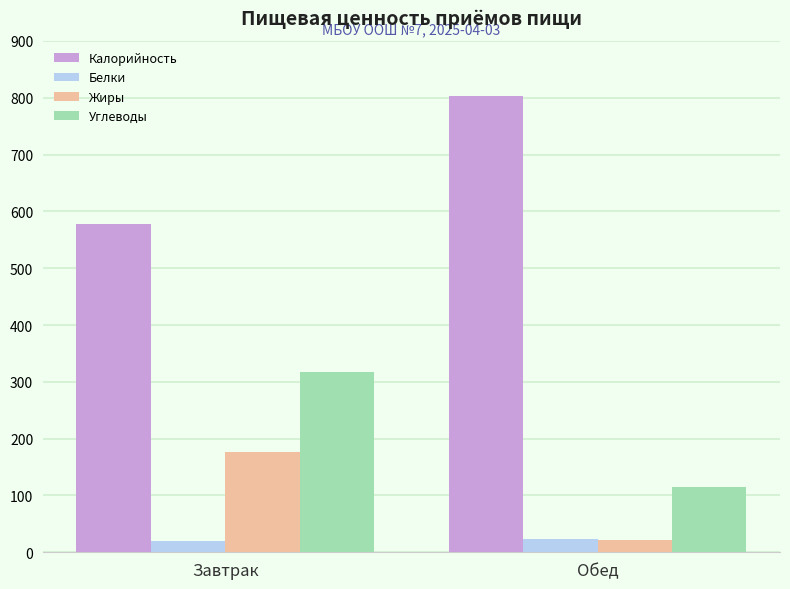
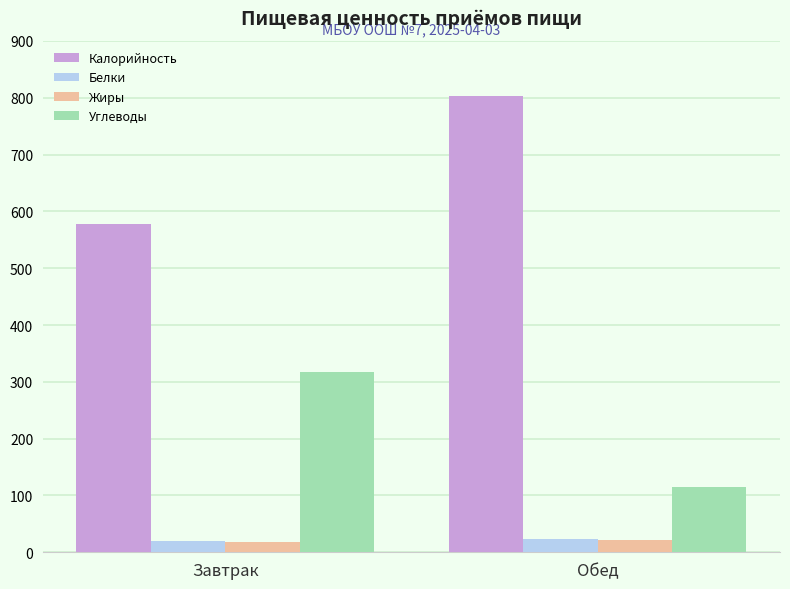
Жиры, Завтрак: 180 -> 20
